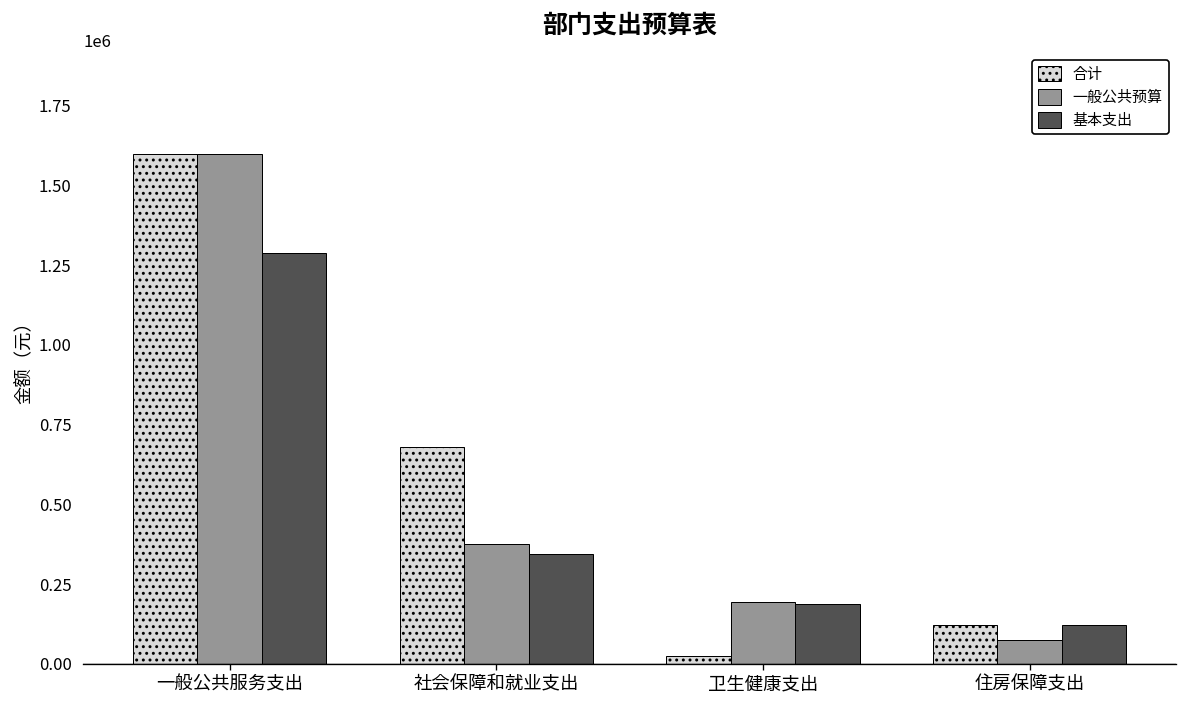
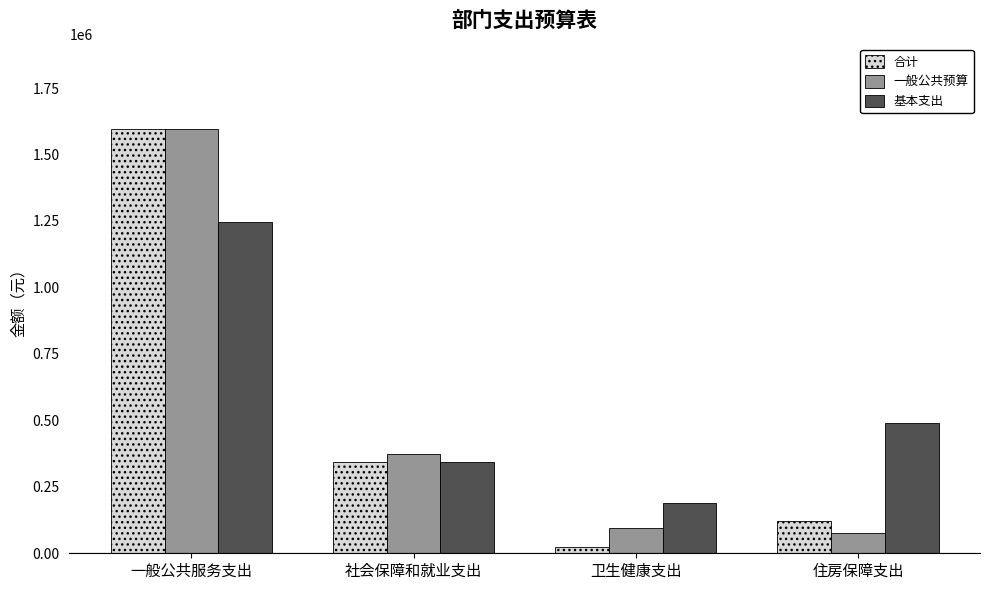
基本支出, 一般公共服务支出: 1290000 -> 1250000
合计, 社会保障和就业支出: 680000 -> 340000
一般公共预算, 卫生健康支出: 200000 -> 90000
基本支出, 住房保障支出: 120000 -> 490000
